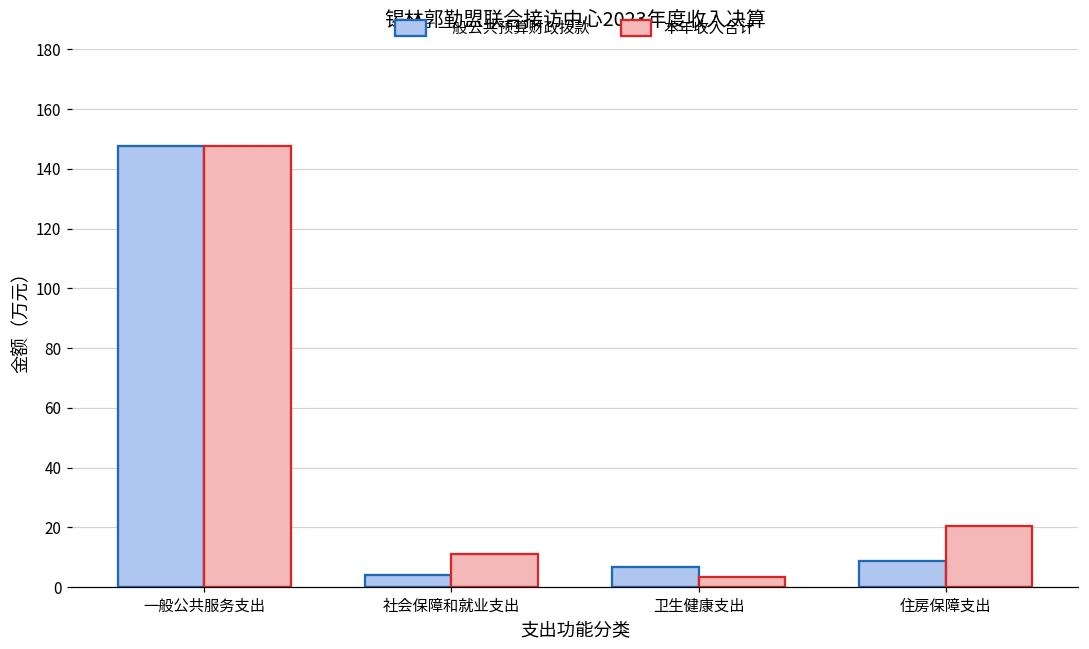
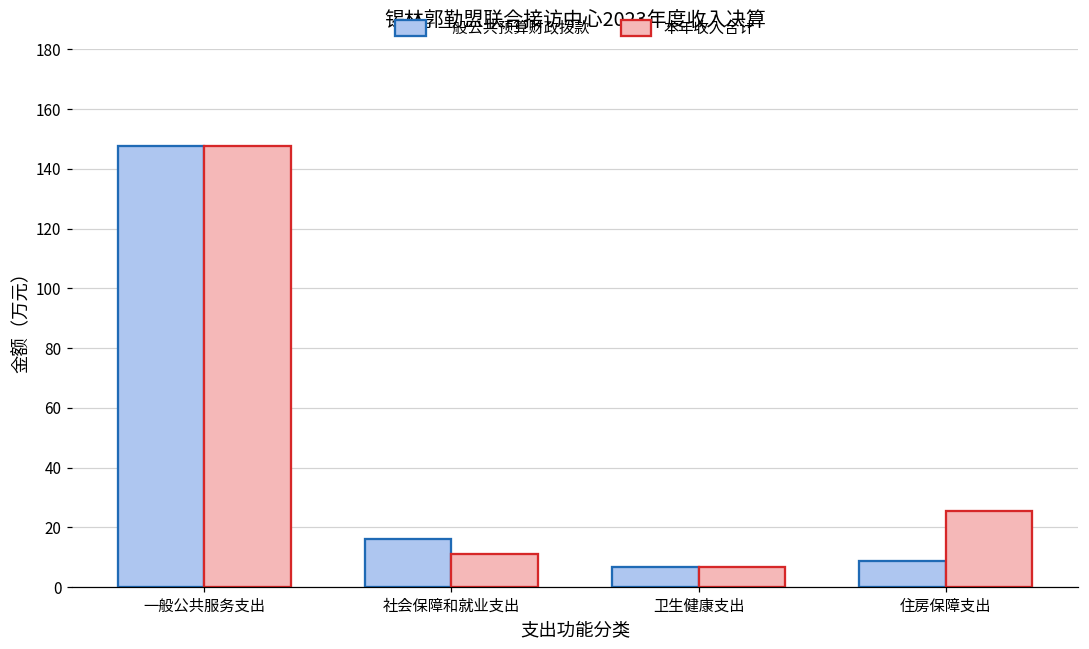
一般公共预算财政拨款, 社会保障和就业支出: 4 -> 16
本年收入合计, 卫生健康支出: 4 -> 7
本年收入合计, 住房保障支出: 20 -> 26
